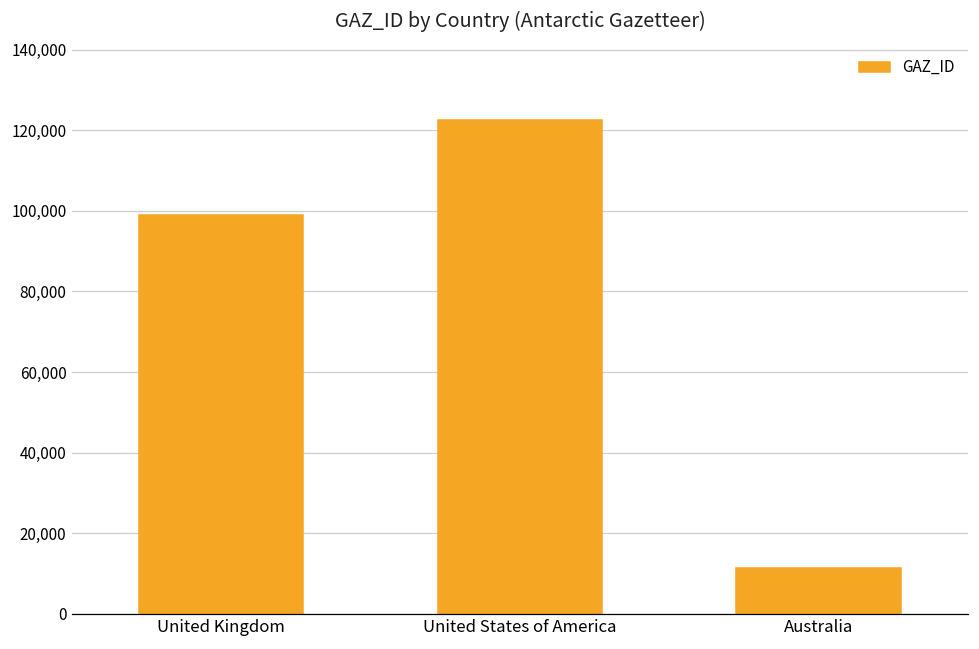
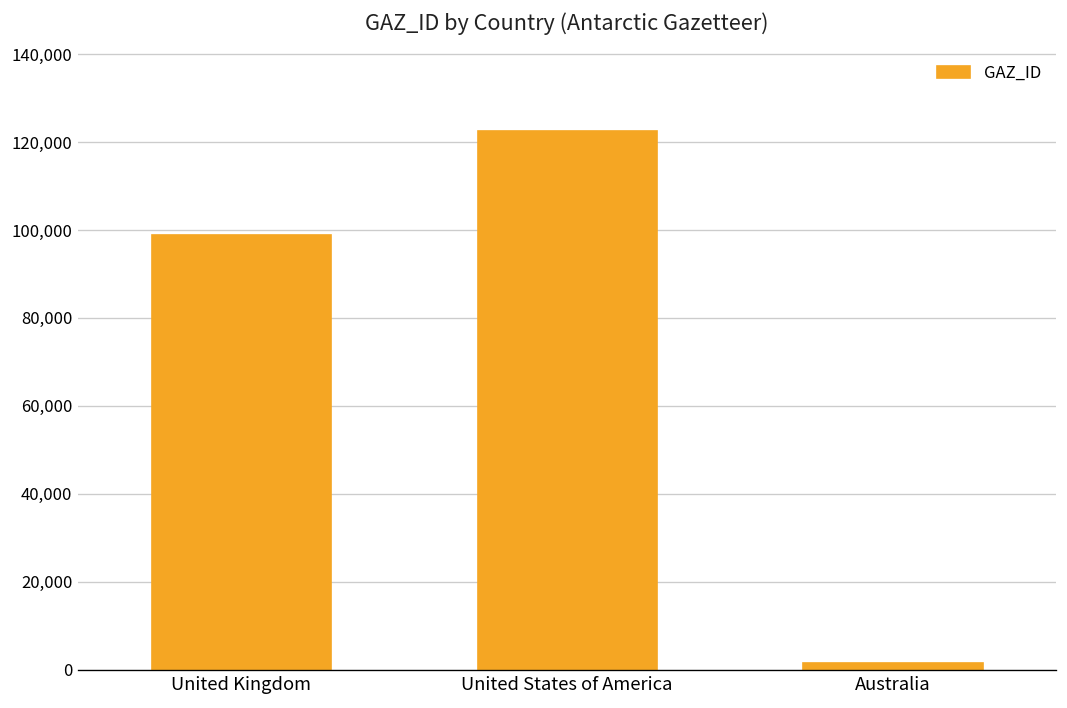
Australia: 11,000 -> 1,000
